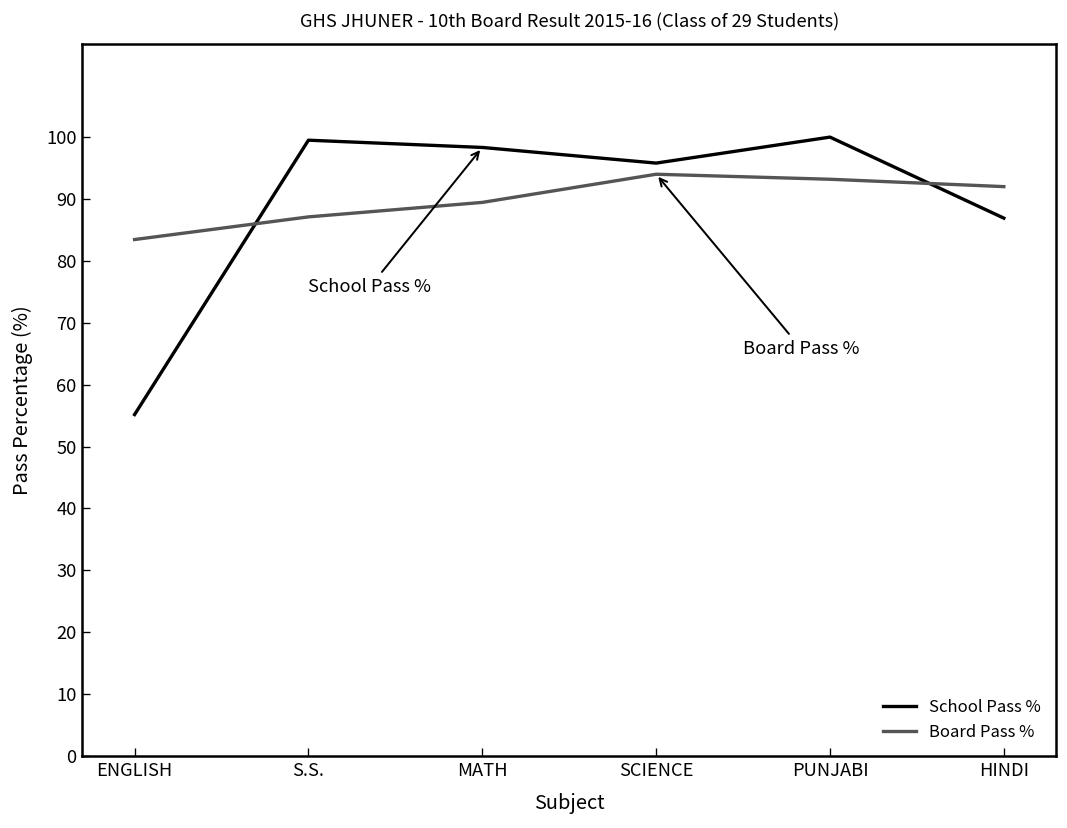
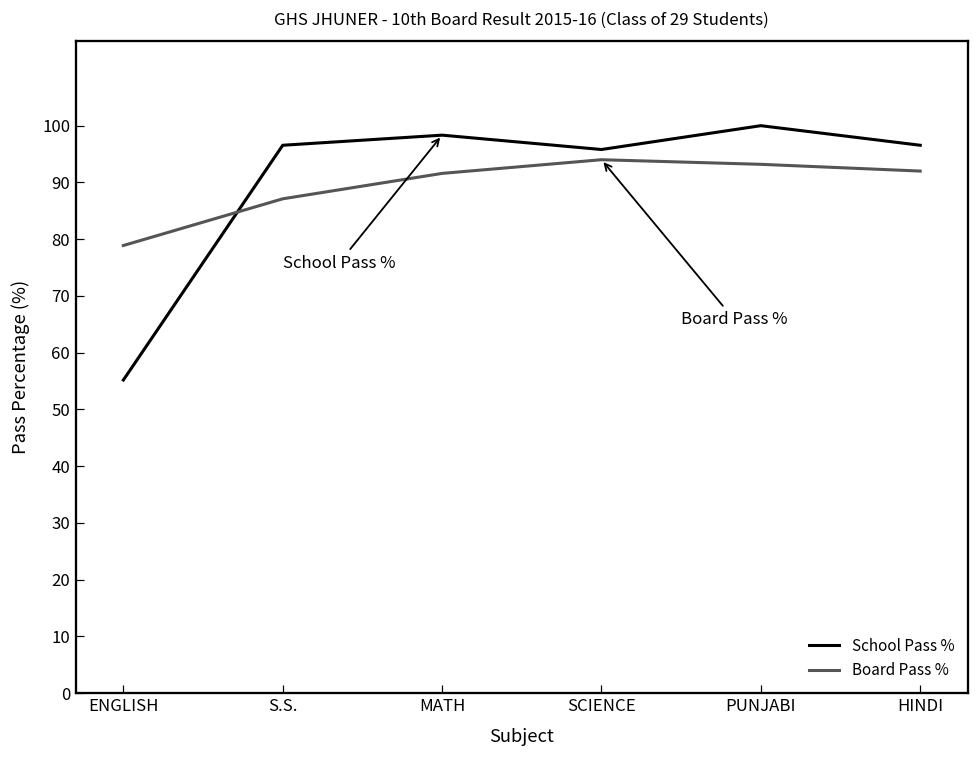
Board Pass %, ENGLISH: 83 -> 79
School Pass %, S.S.: 100 -> 97
Board Pass %, MATH: 89 -> 92
School Pass %, HINDI: 87 -> 97
